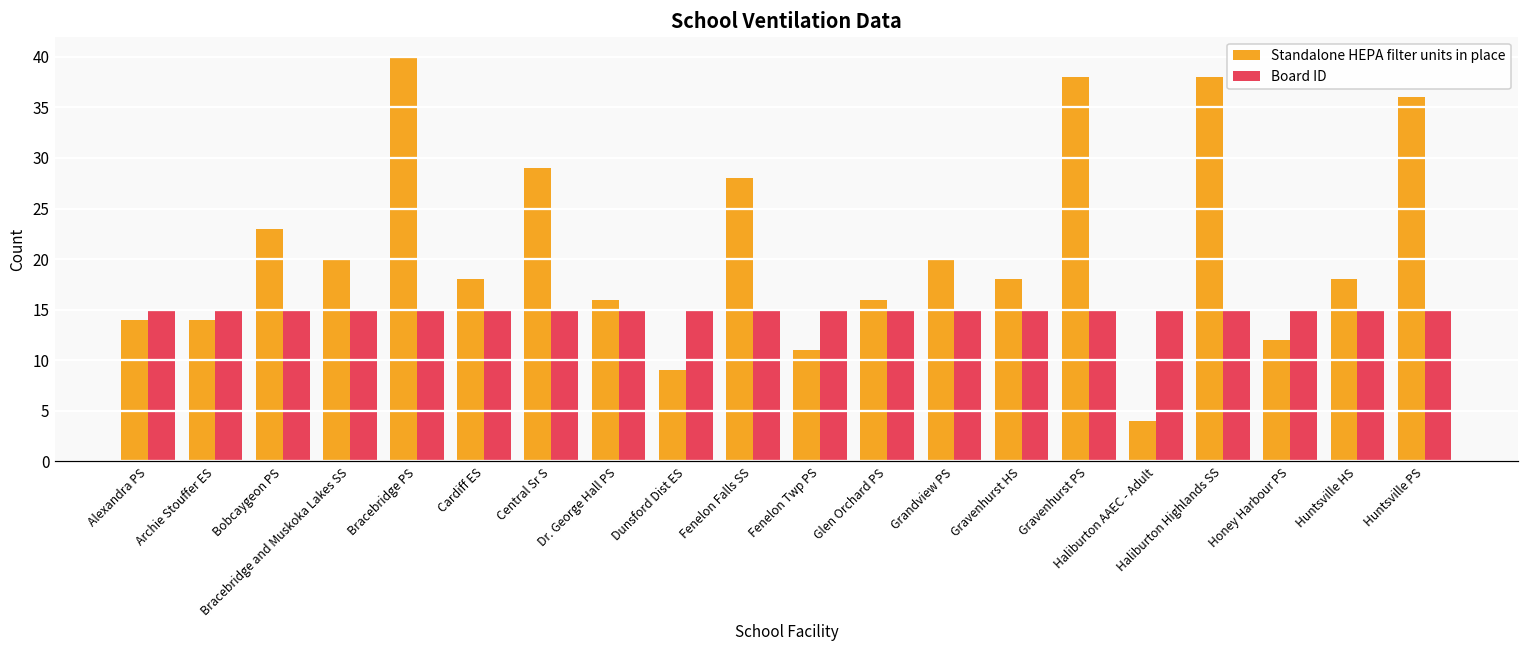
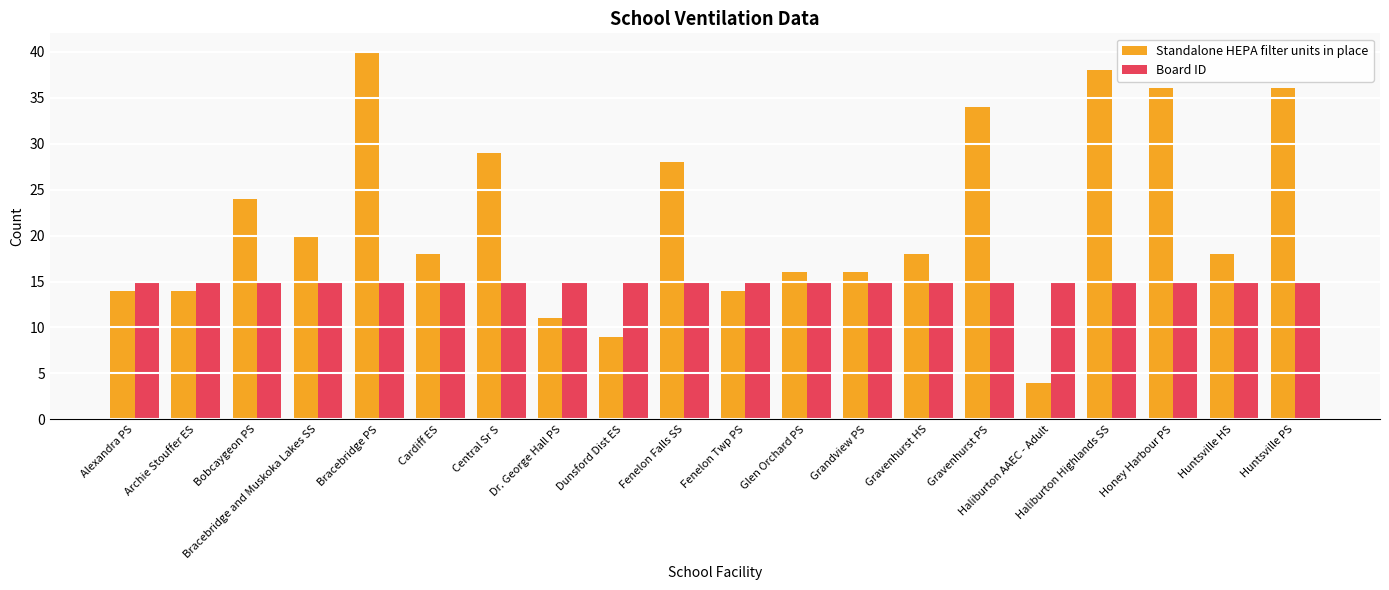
Standalone HEPA filter units in place, Bobcaygeon PS: 23 -> 24
Standalone HEPA filter units in place, Dr. George Hall PS: 16 -> 11
Standalone HEPA filter units in place, Fenelon Twp PS: 11 -> 14
Standalone HEPA filter units in place, Grandview PS: 20 -> 16
Standalone HEPA filter units in place, Gravenhurst PS: 38 -> 34
Standalone HEPA filter units in place, Honey Harbour PS: 12 -> 36
